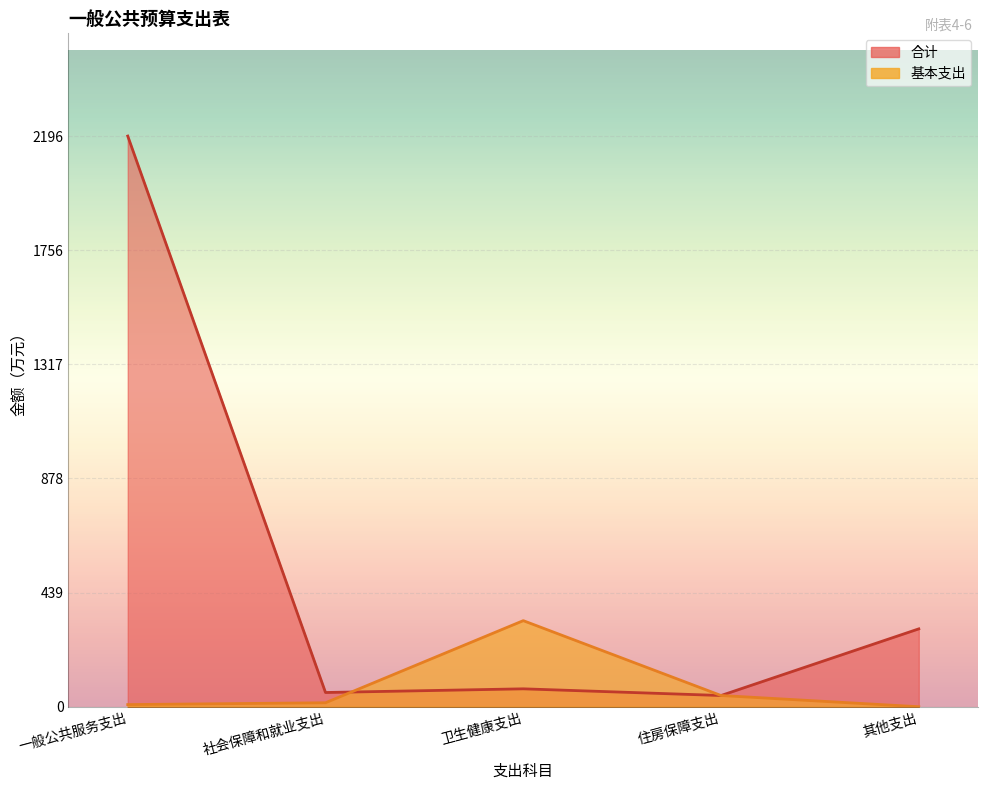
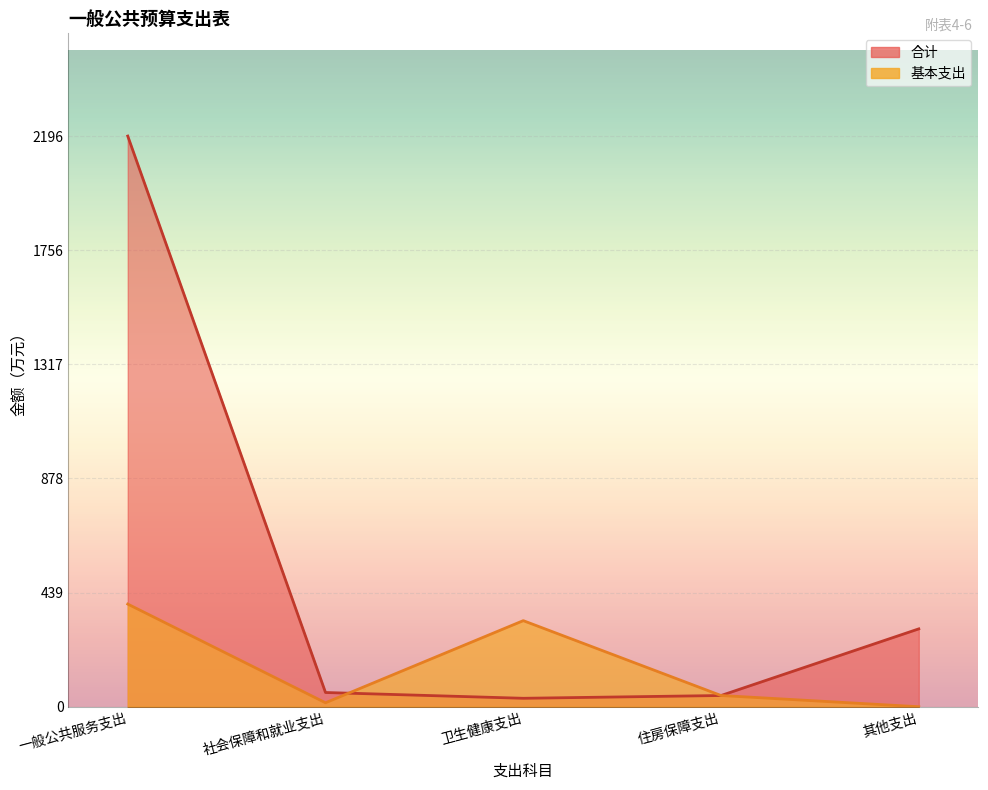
基本支出, 一般公共服务支出: 10 -> 400
合计, 卫生健康支出: 70 -> 30
